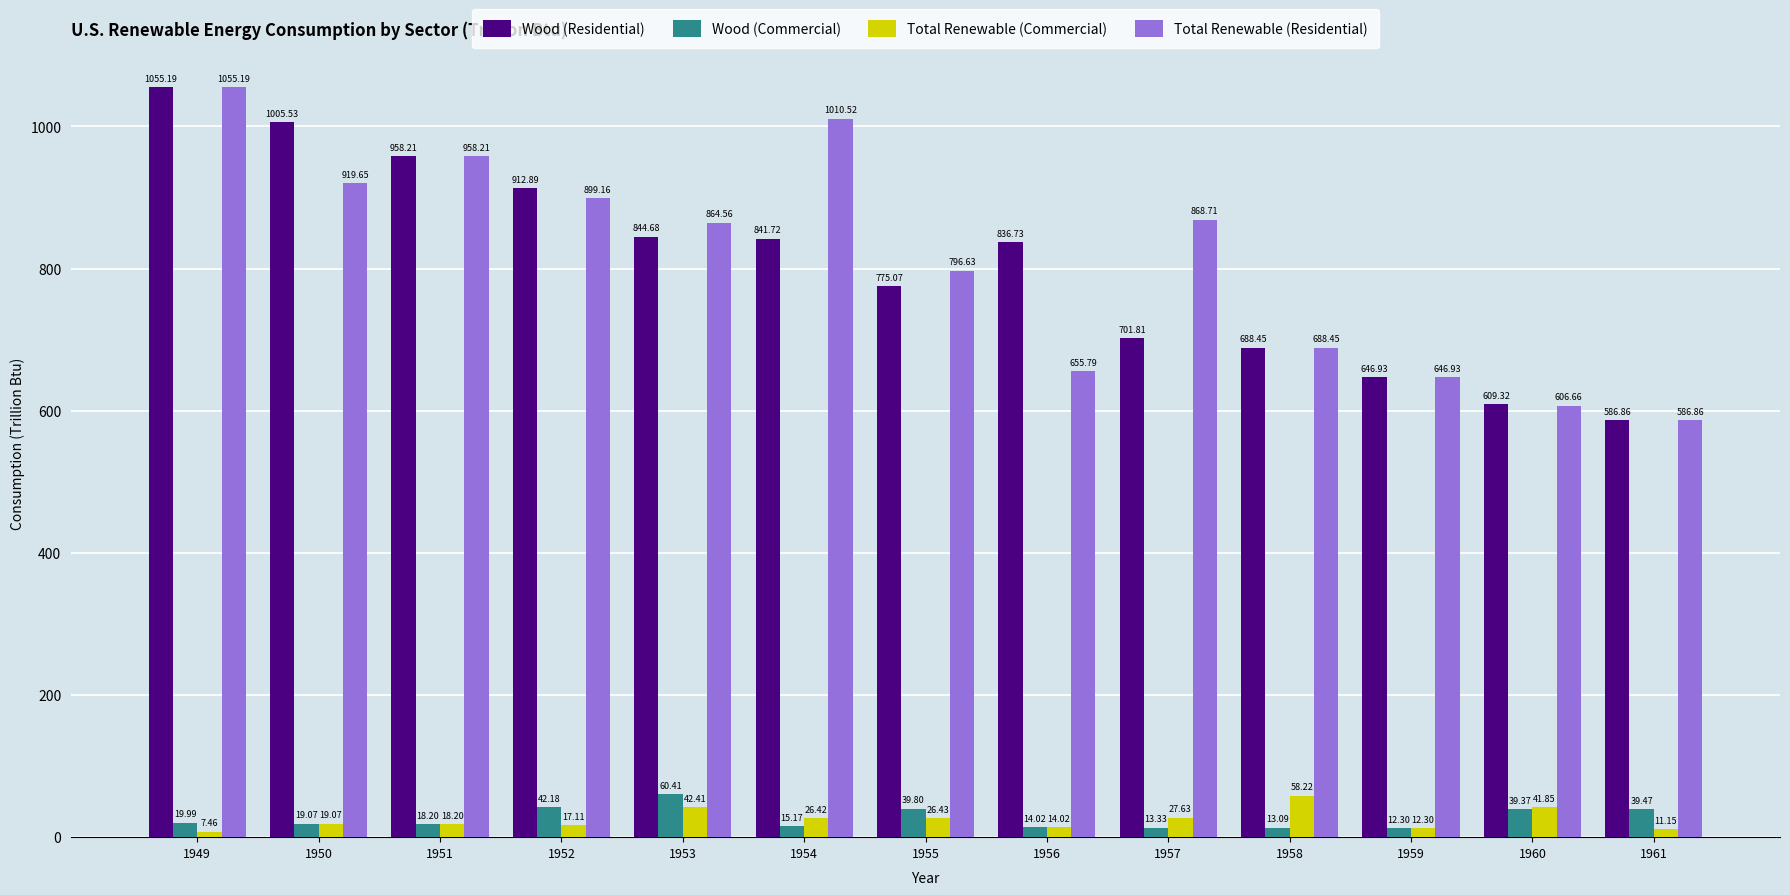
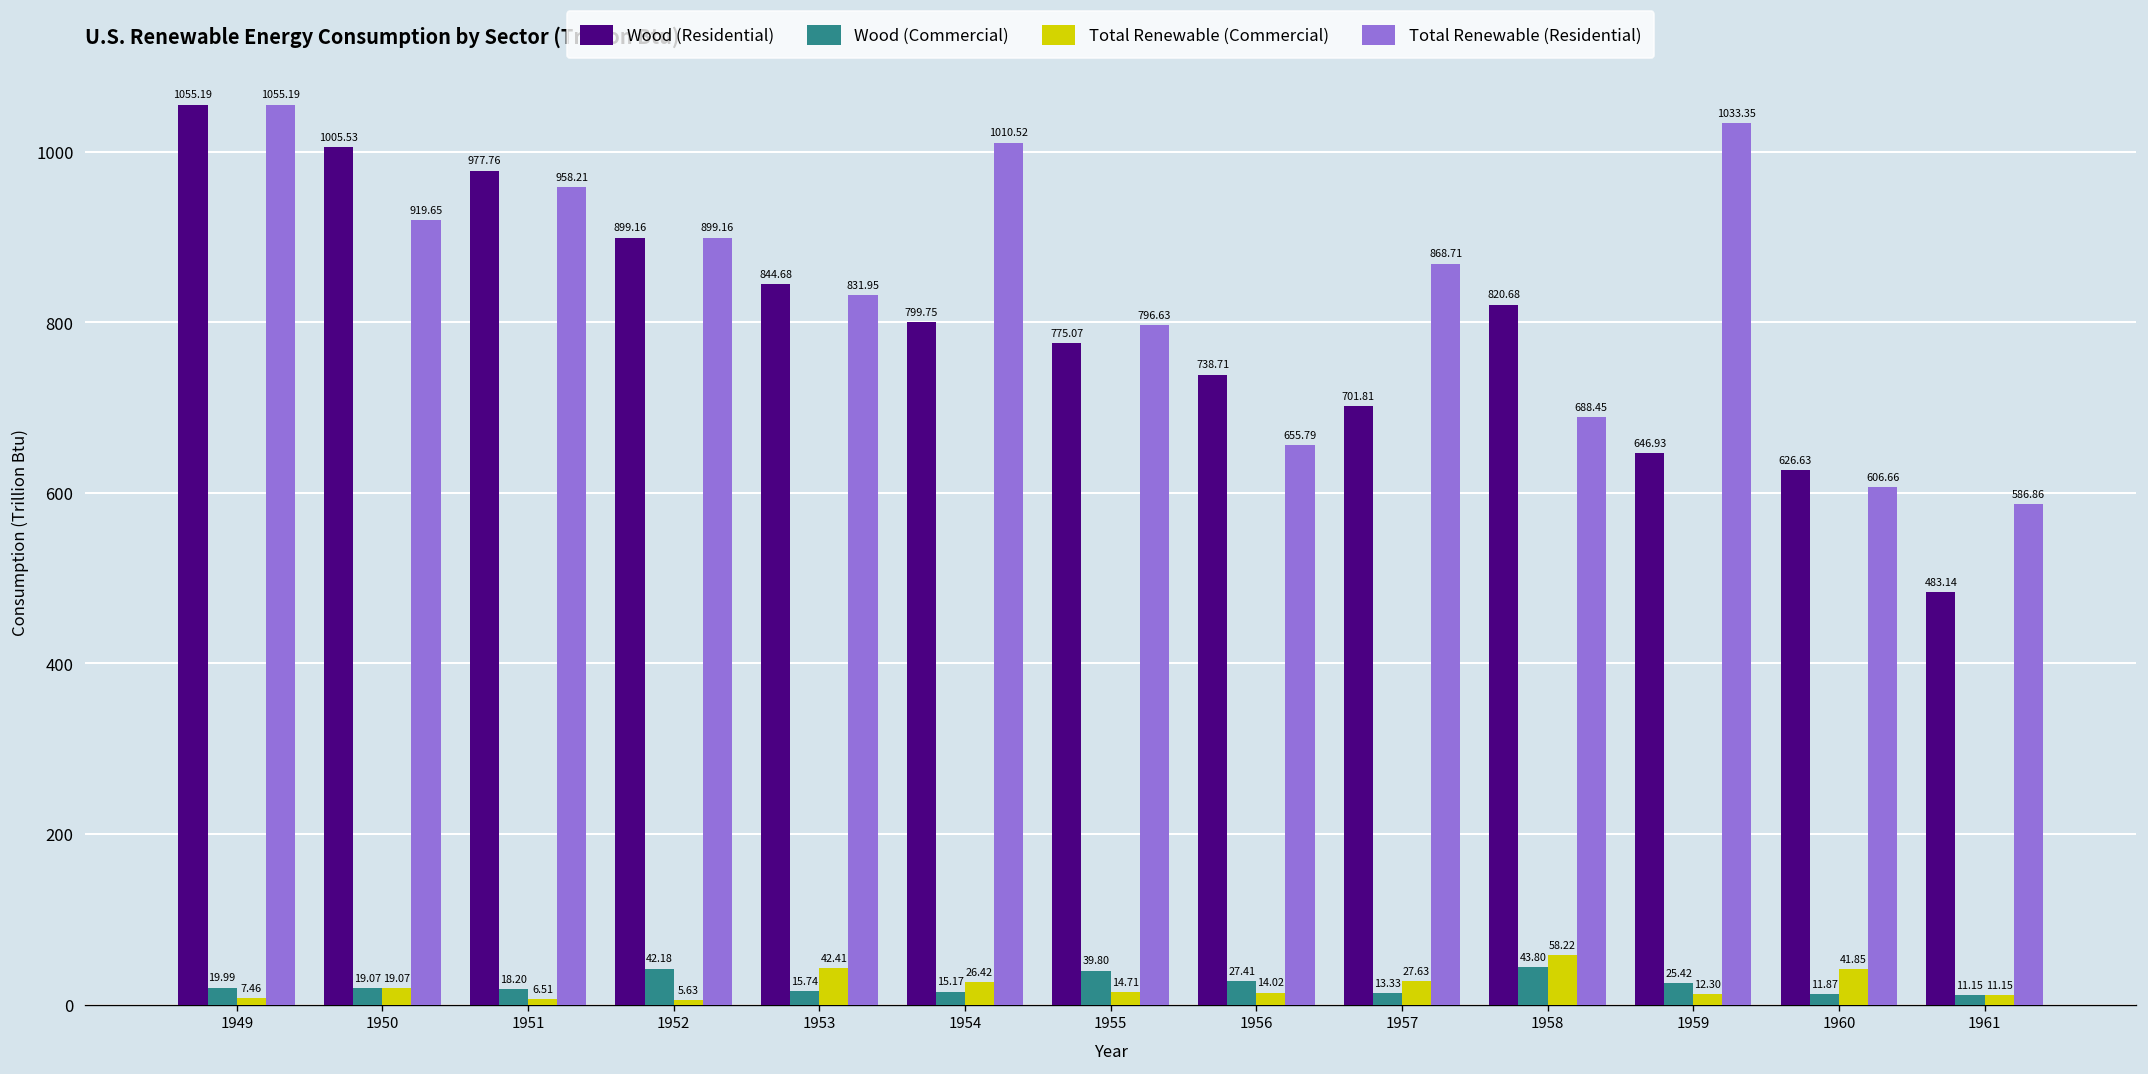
Wood (Residential), 1951: 958.21 -> 977.76
Total Renewable (Commercial), 1951: 18.20 -> 6.51
Wood (Residential), 1952: 912.89 -> 899.16
Total Renewable (Commercial), 1952: 17.11 -> 5.63
Wood (Commercial), 1953: 60.41 -> 15.74
Total Renewable (Residential), 1953: 864.56 -> 831.95
Wood (Residential), 1954: 841.72 -> 799.75
Total Renewable (Commercial), 1955: 26.43 -> 14.71
Wood (Residential), 1956: 836.73 -> 738.71
Wood (Commercial), 1956: 14.02 -> 27.41
Wood (Residential), 1958: 688.45 -> 820.68
Wood (Commercial), 1958: 13.09 -> 43.80
Wood (Commercial), 1959: 12.30 -> 25.42
Total Renewable (Residential), 1959: 646.93 -> 1033.35
Wood (Residential), 1960: 609.32 -> 626.63
Wood (Commercial), 1960: 39.37 -> 11.87
Wood (Residential), 1961: 586.86 -> 483.14
Wood (Commercial), 1961: 39.47 -> 11.15
